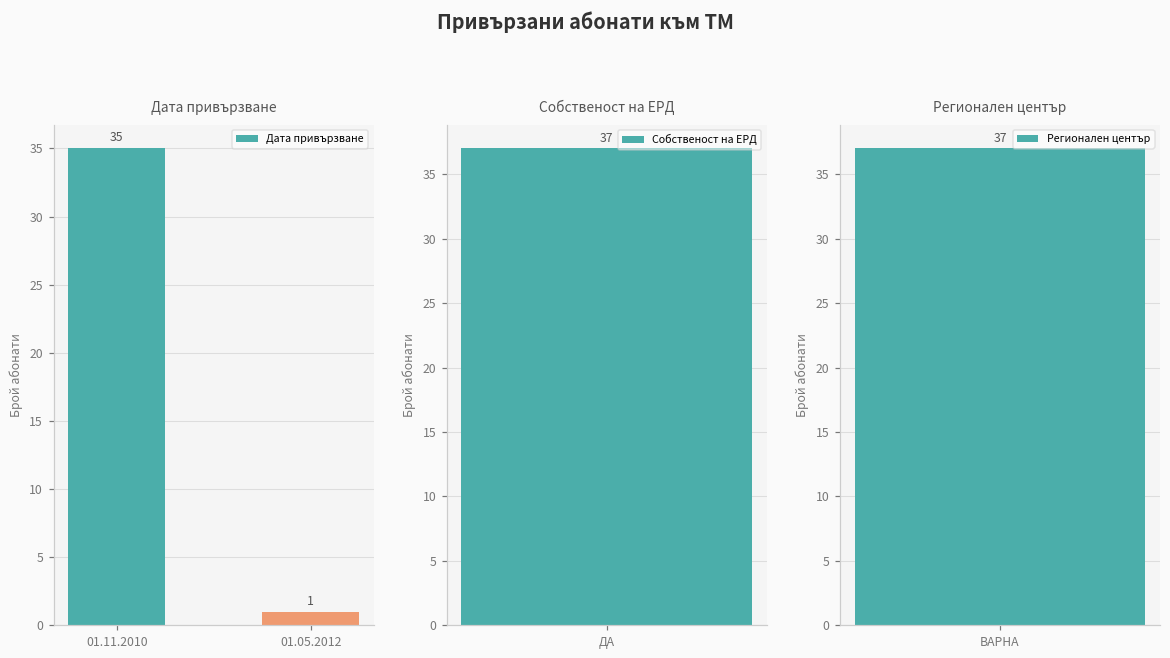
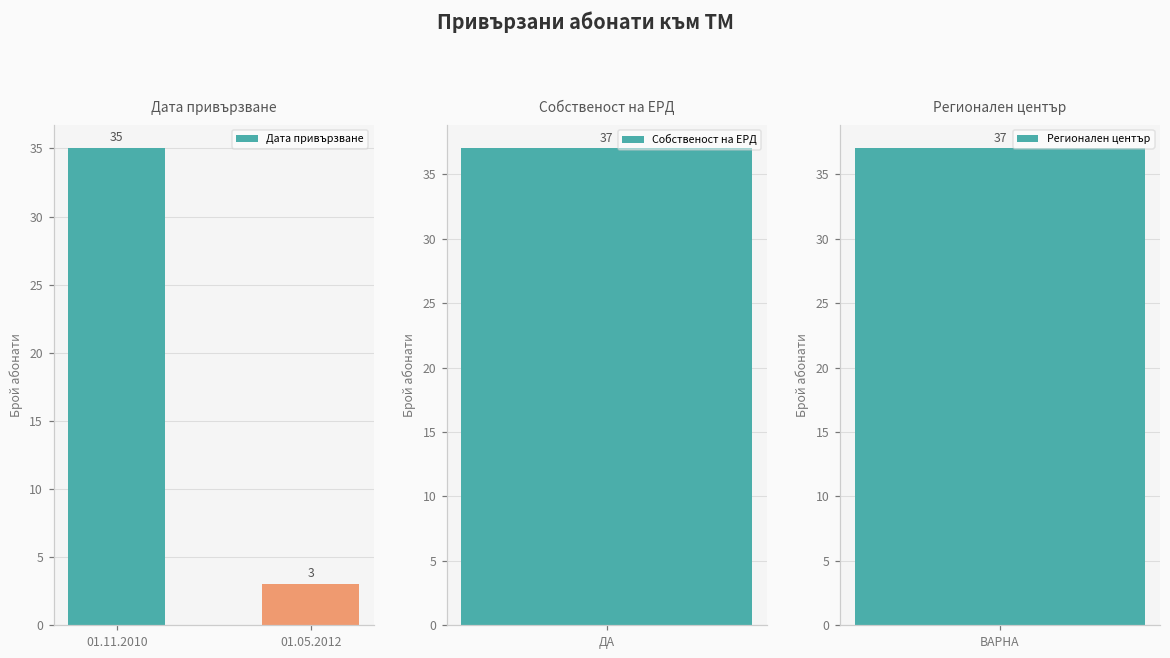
Дата привързване, 01.05.2012: 1 -> 3
